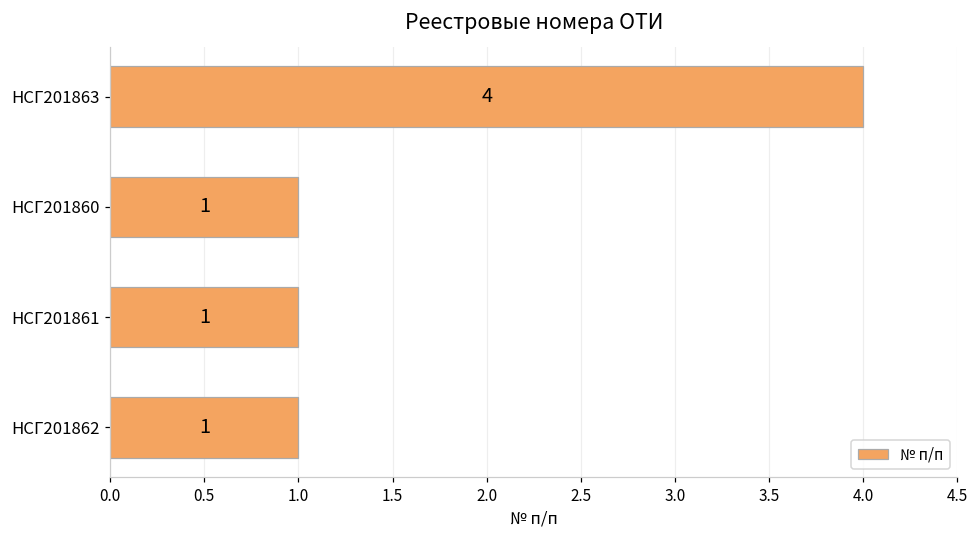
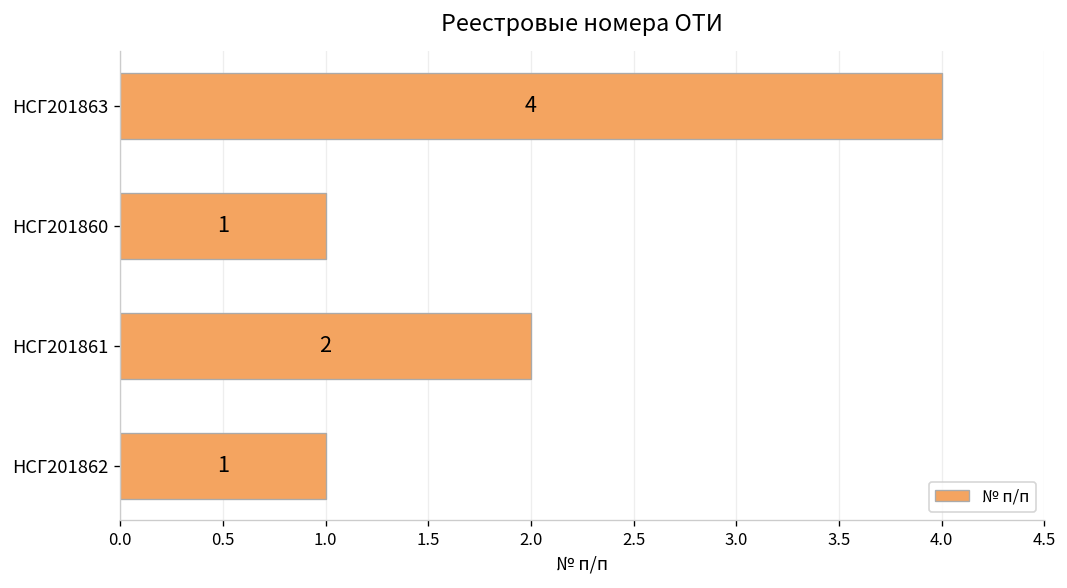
НСГ201861: 1 -> 2
